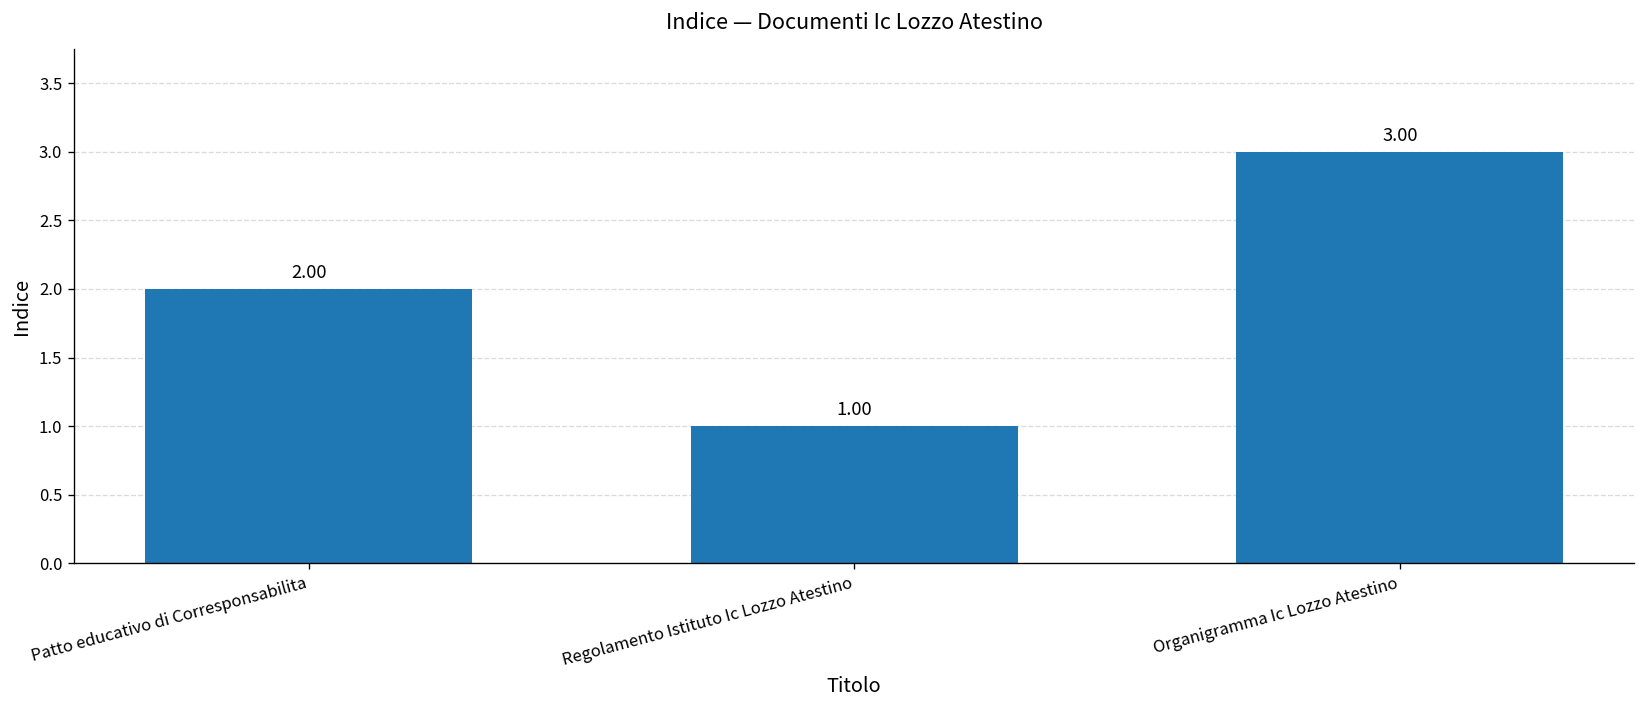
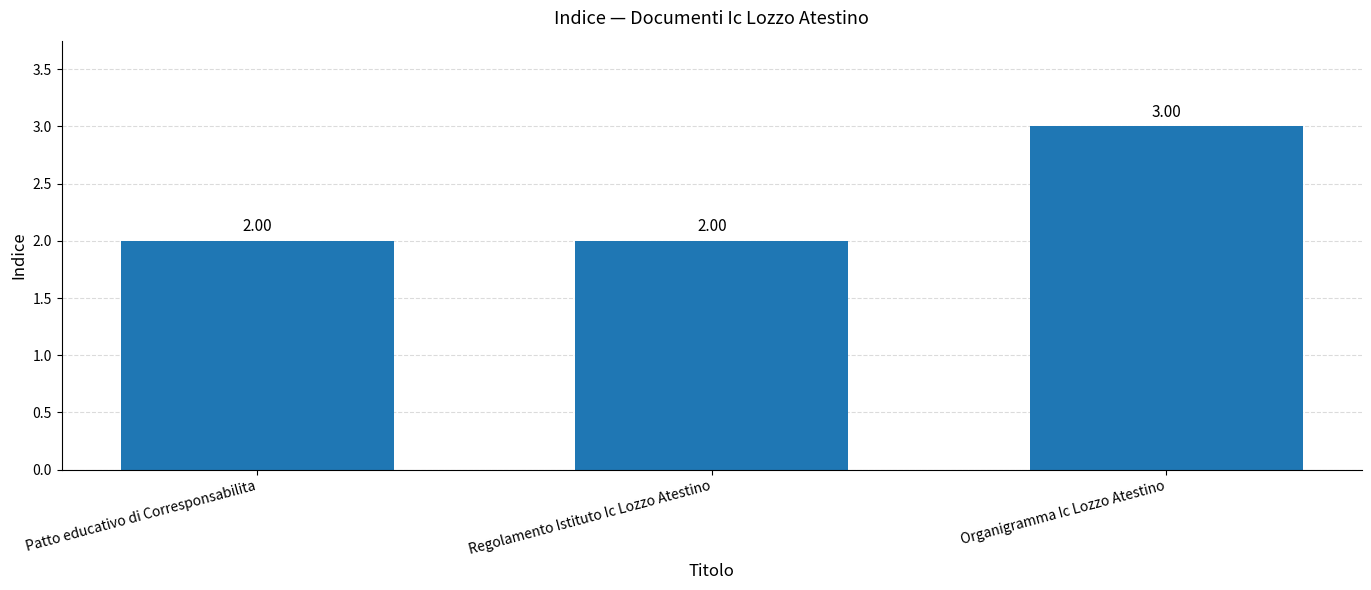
Regolamento Istituto Ic Lozzo Atestino: 1.00 -> 2.00
